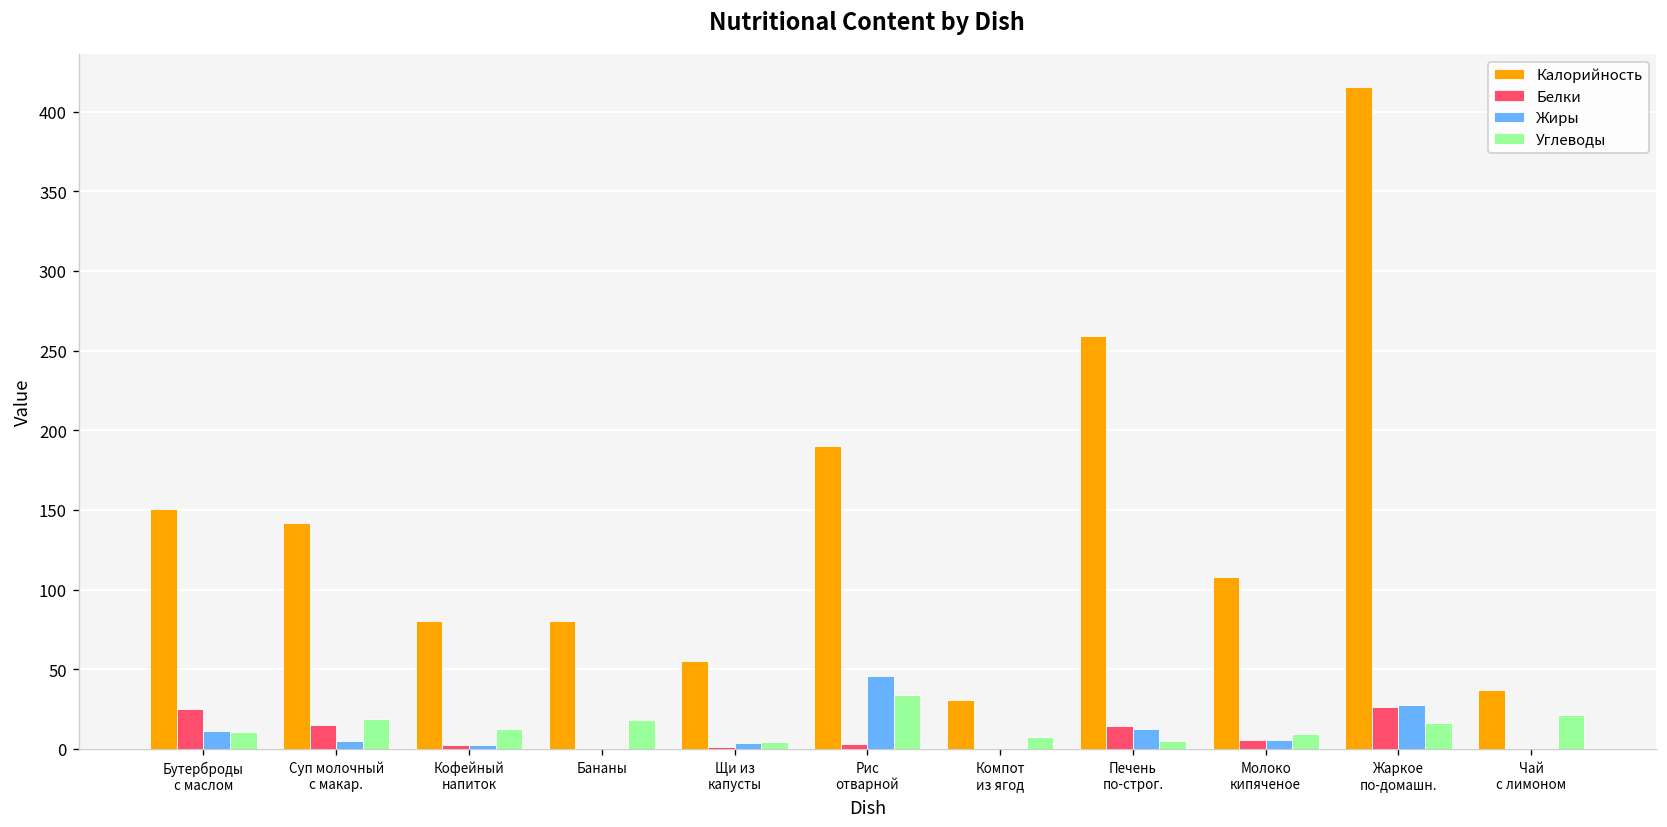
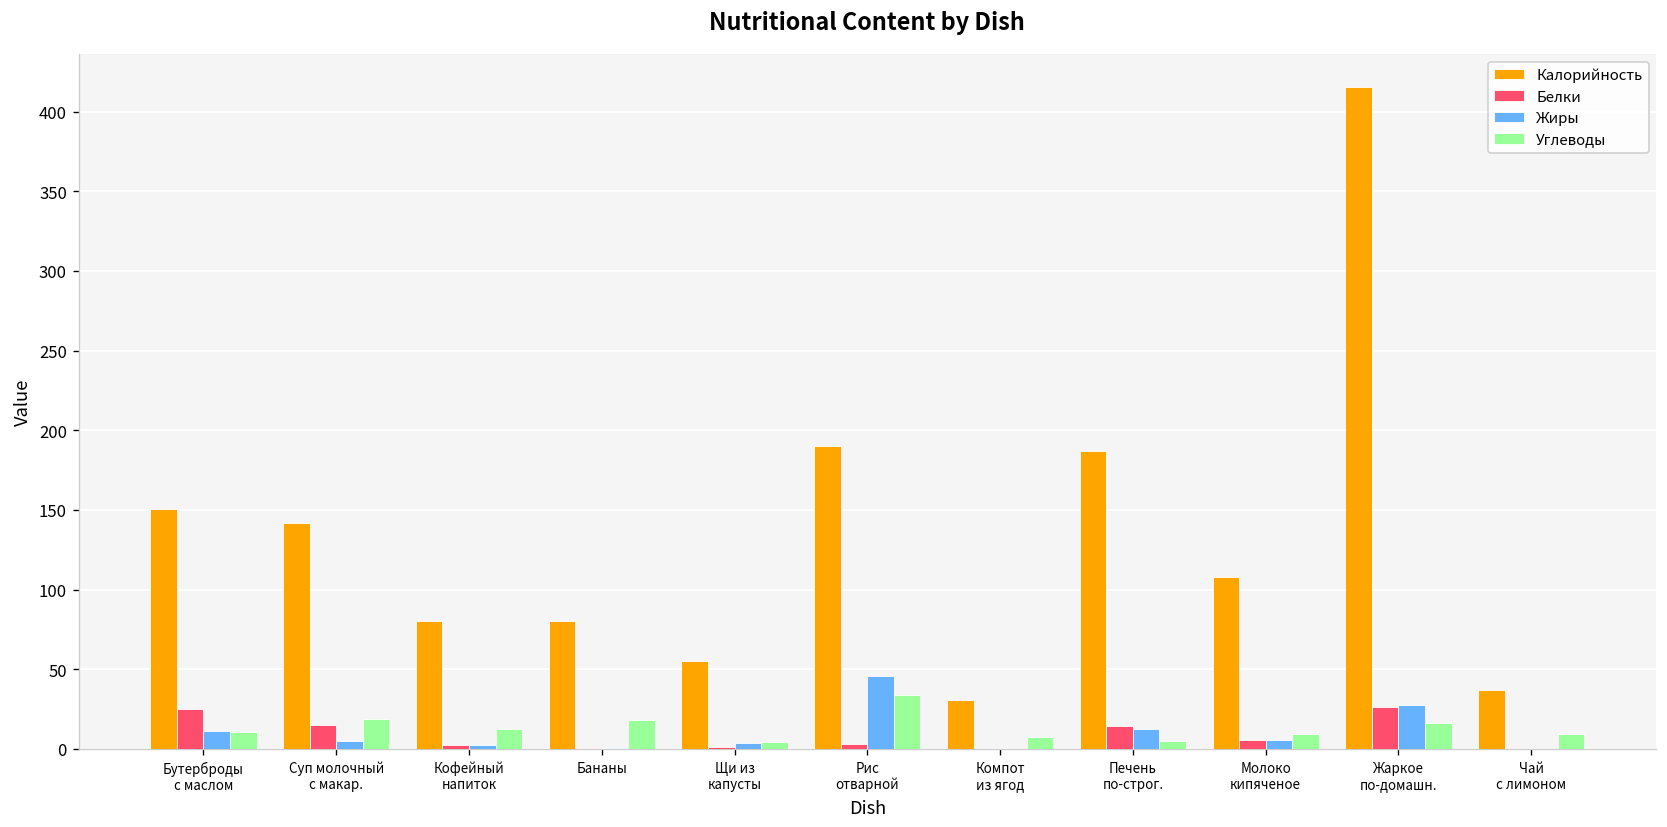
Калорийность, Печень по-строг.: 259 -> 187
Углеводы, Чай с лимоном: 22 -> 9
